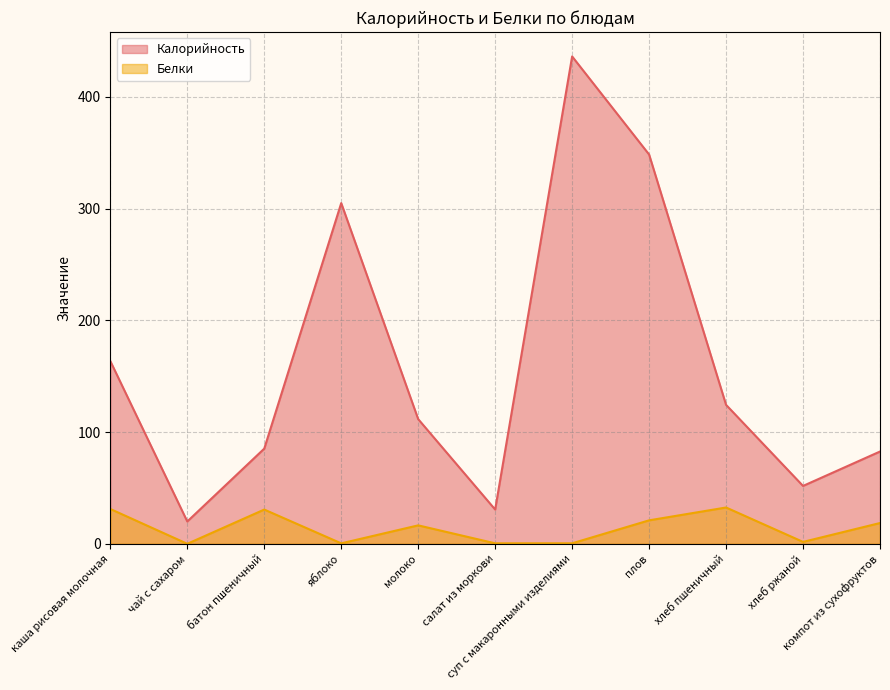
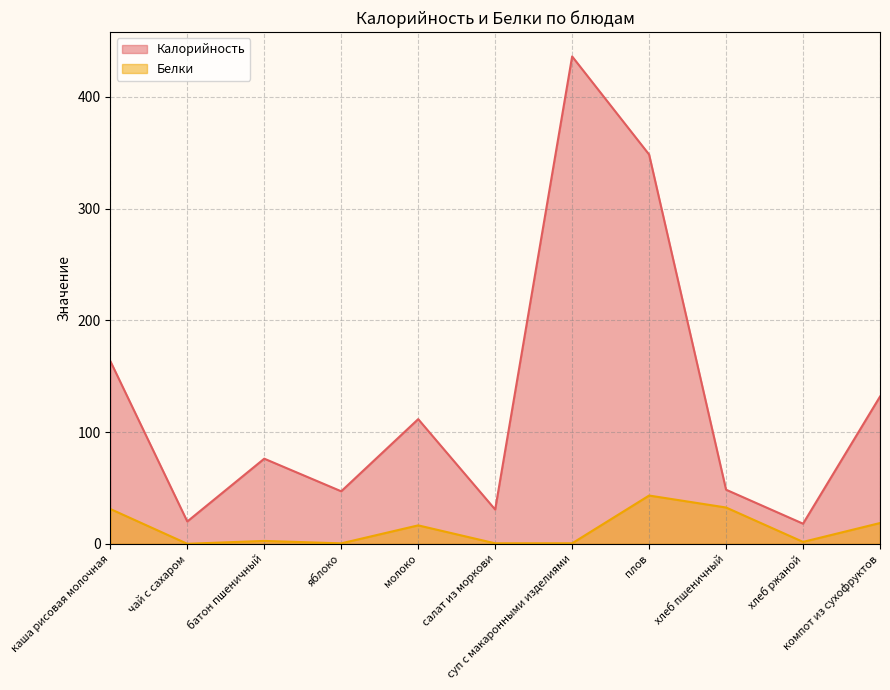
Калорийность, батон пшеничный: 85 -> 76
Белки, батон пшеничный: 31 -> 3
Калорийность, яблоко: 305 -> 47
Белки, плов: 21 -> 43
Калорийность, хлеб пшеничный: 124 -> 48
Калорийность, хлеб ржаной: 52 -> 18
Калорийность, компот из сухофруктов: 83 -> 132
